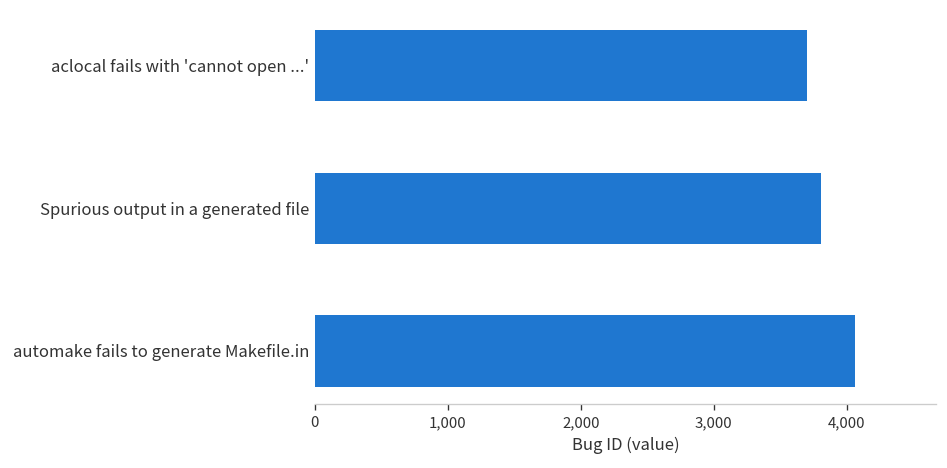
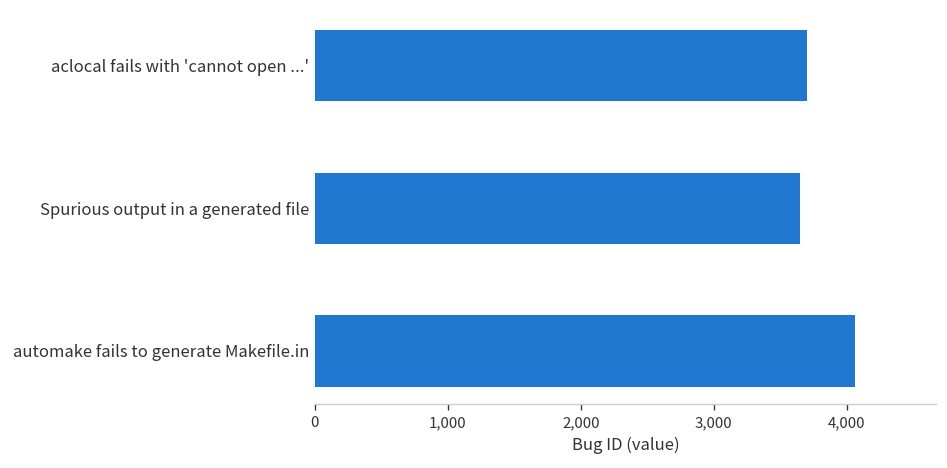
Spurious output in a generated file: 3,800 -> 3,650
